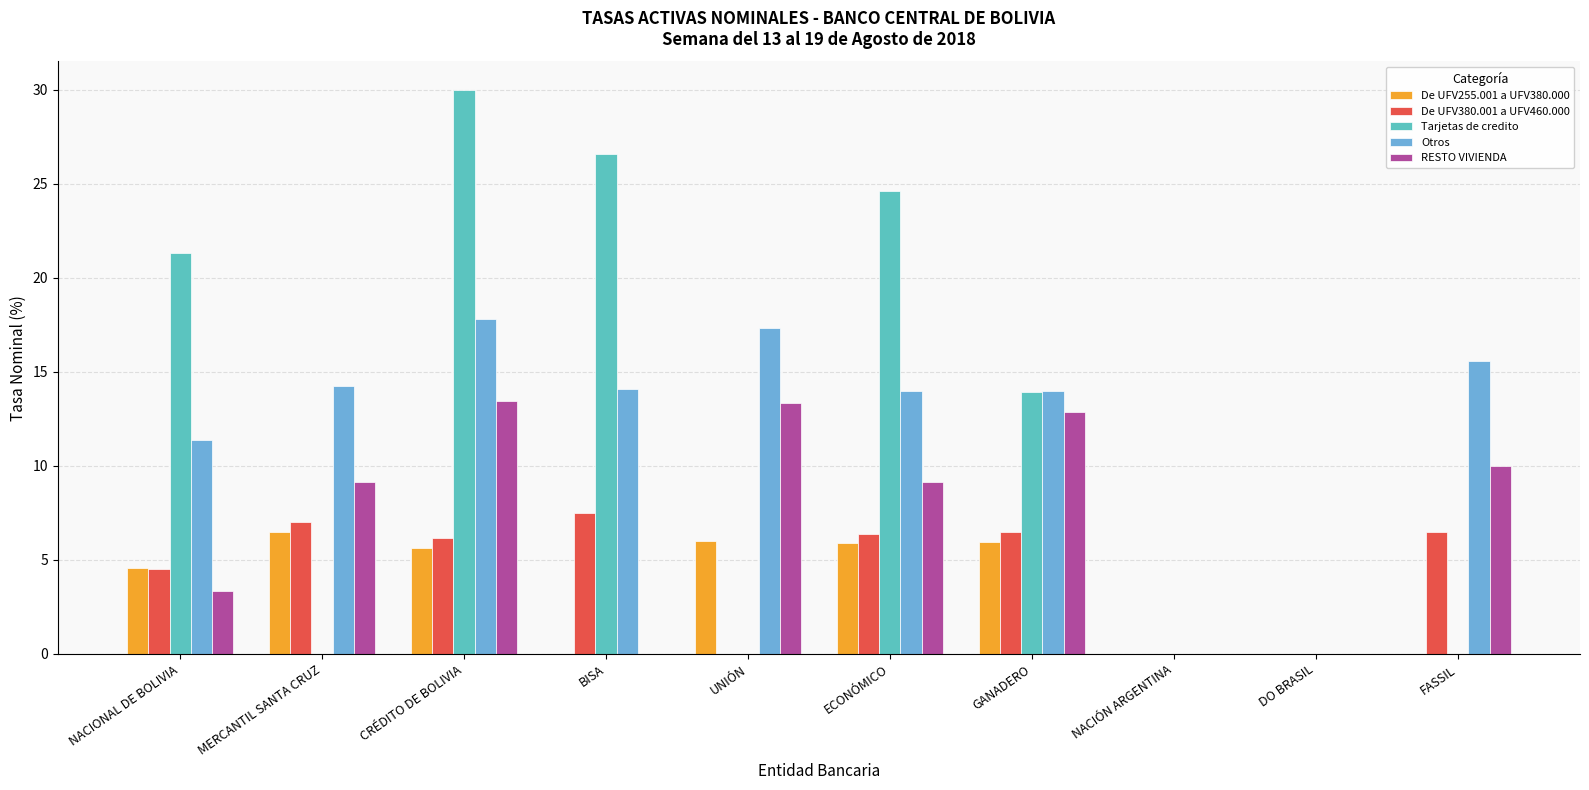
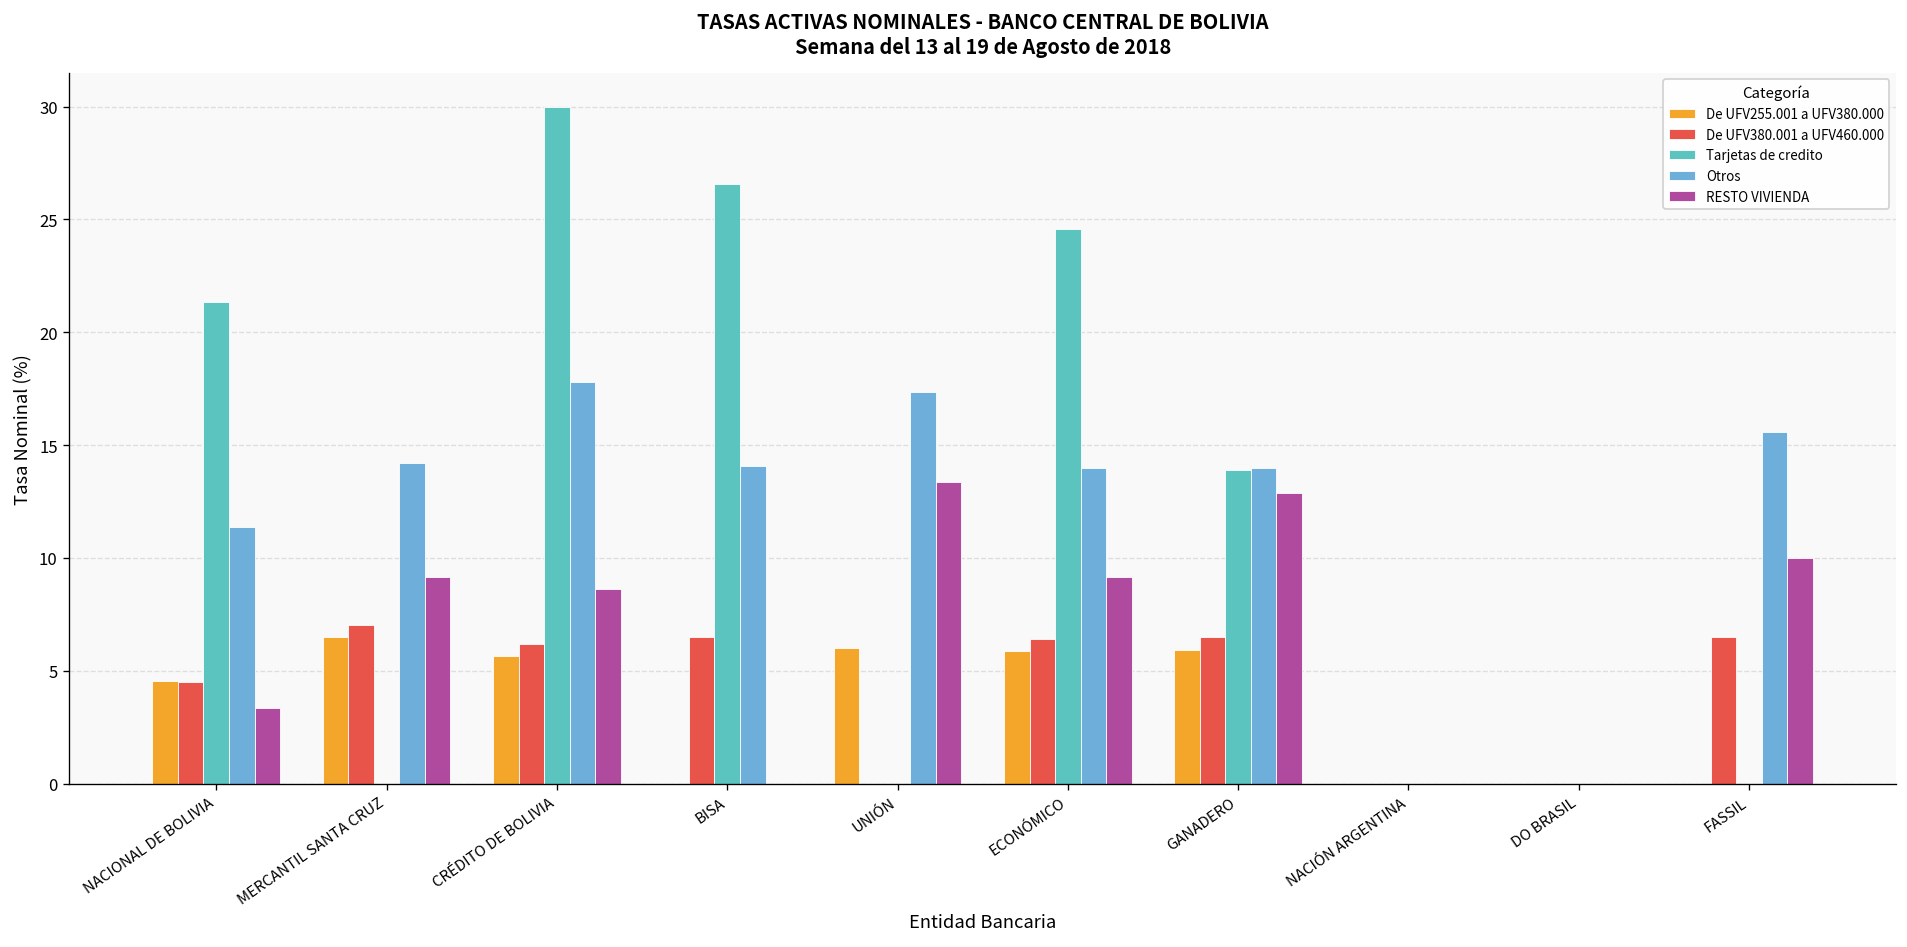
RESTO VIVIENDA, CRÉDITO DE BOLIVIA: 13.4 -> 8.6
De UFV380.001 a UFV460.000, BISA: 7.5 -> 6.5
